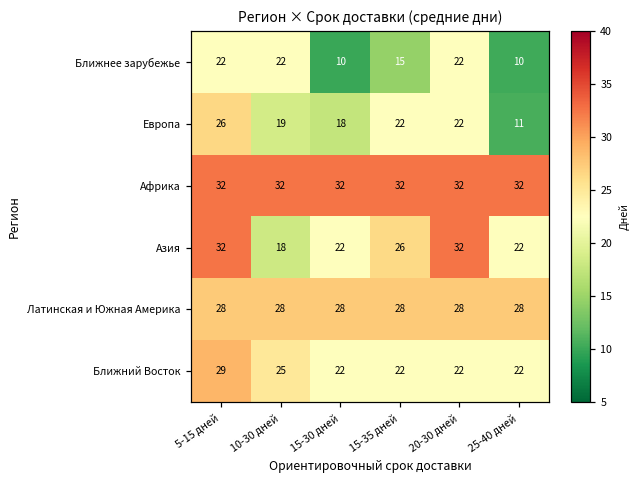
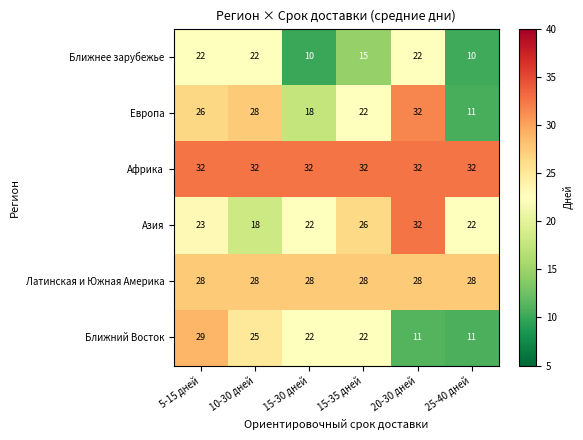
Европа, 10-30 дней: 19 -> 28
Европа, 20-30 дней: 22 -> 32
Азия, 5-15 дней: 32 -> 23
Ближний Восток, 20-30 дней: 22 -> 11
Ближний Восток, 25-40 дней: 22 -> 11
